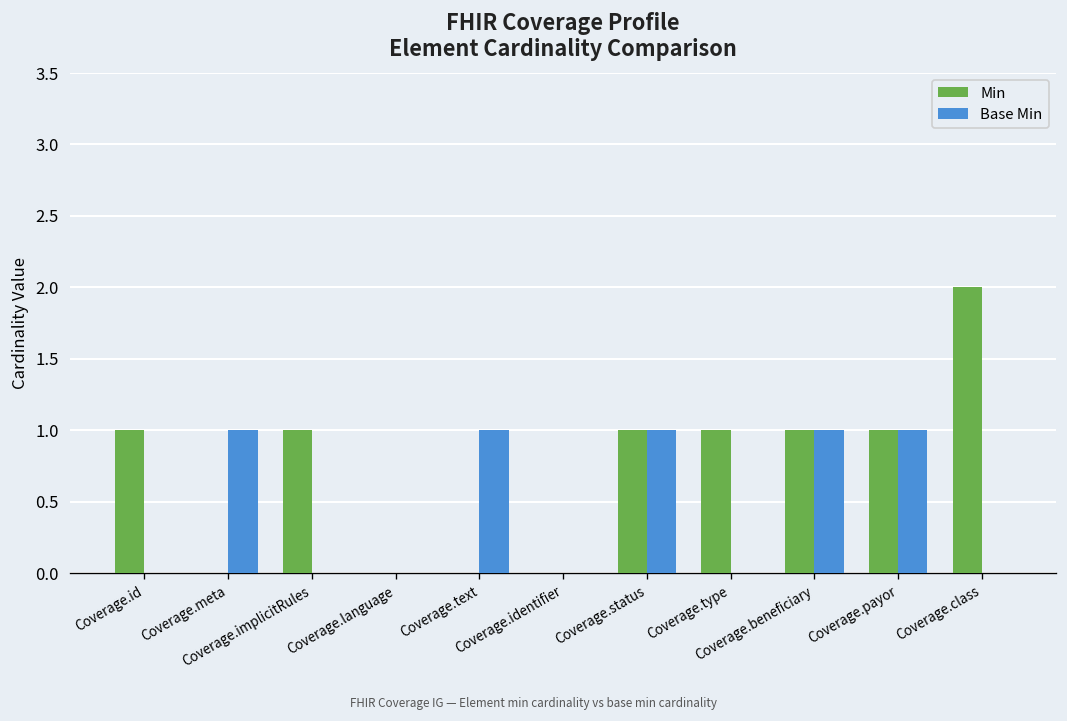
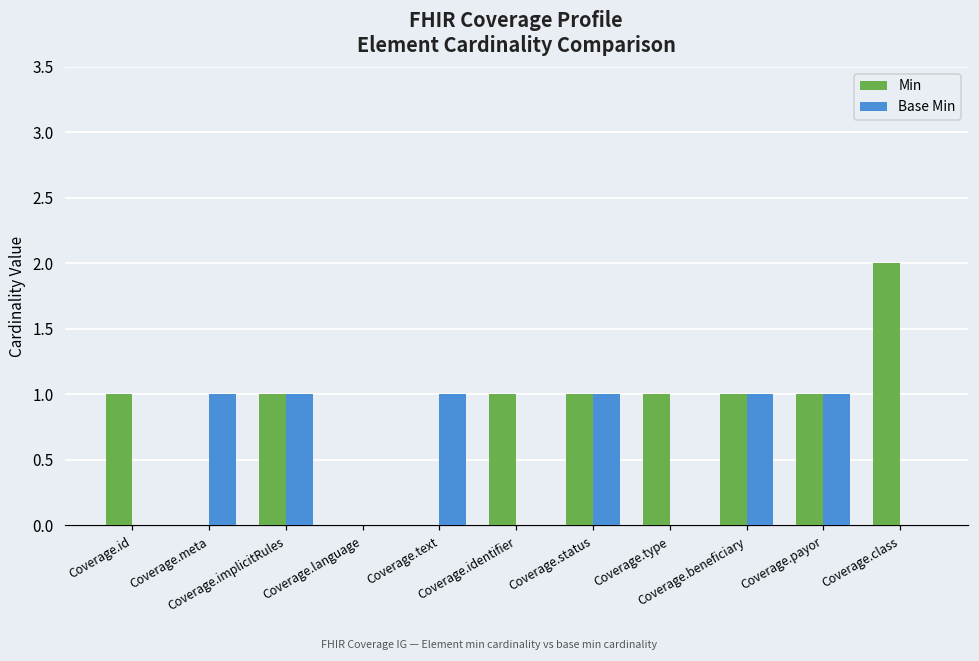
Base Min, Coverage.implicitRules: 0 -> 1
Min, Coverage.identifier: 0 -> 1
